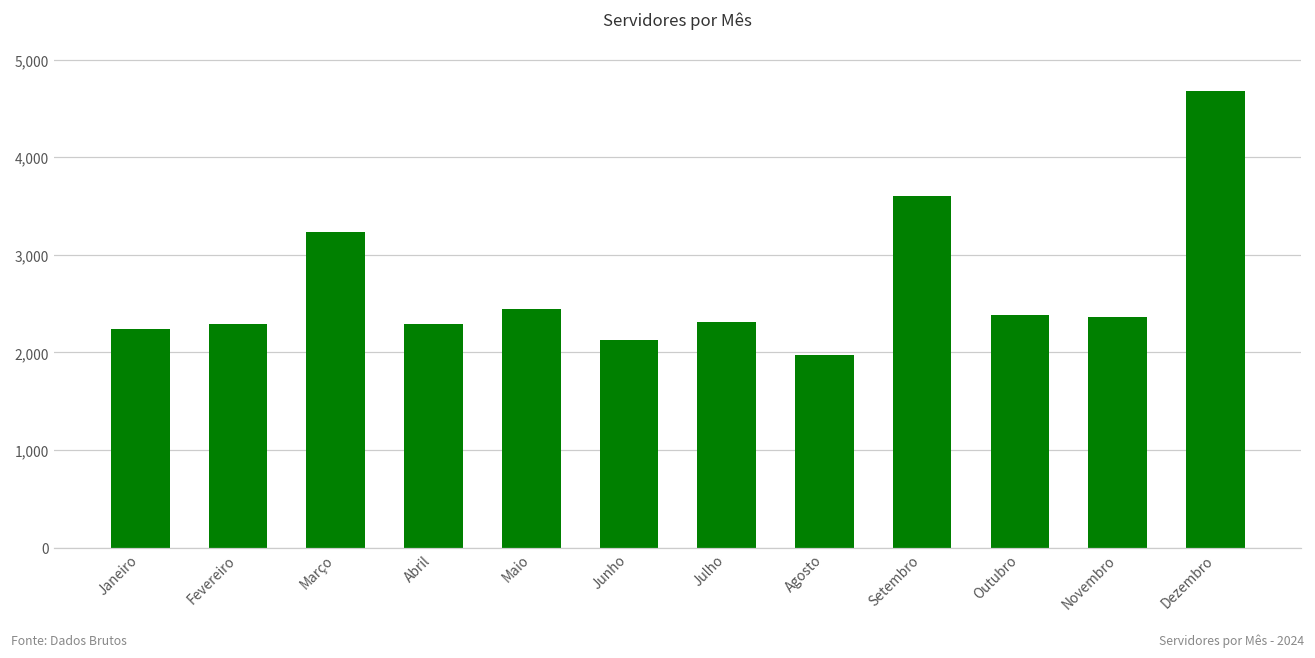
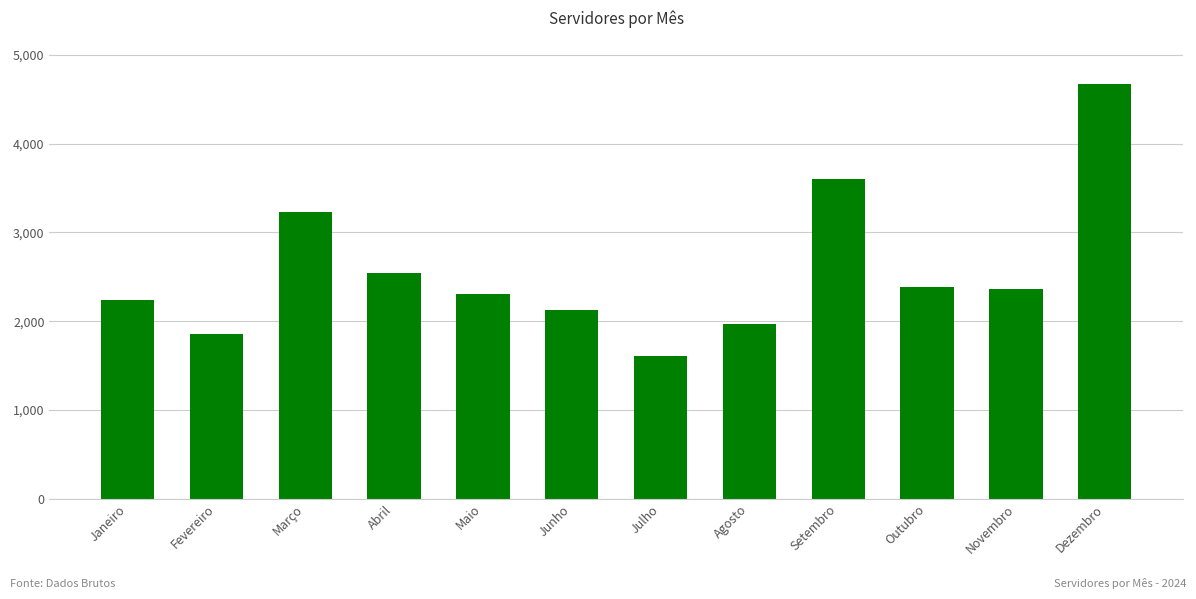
Fevereiro: 2,300 -> 1,900
Abril: 2,300 -> 2,500
Maio: 2,400 -> 2,300
Julho: 2,300 -> 1,600
